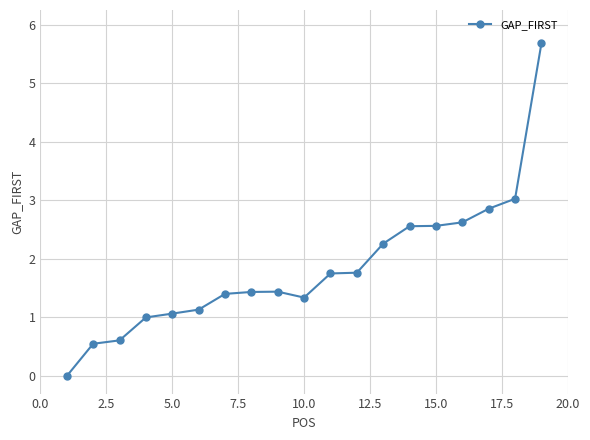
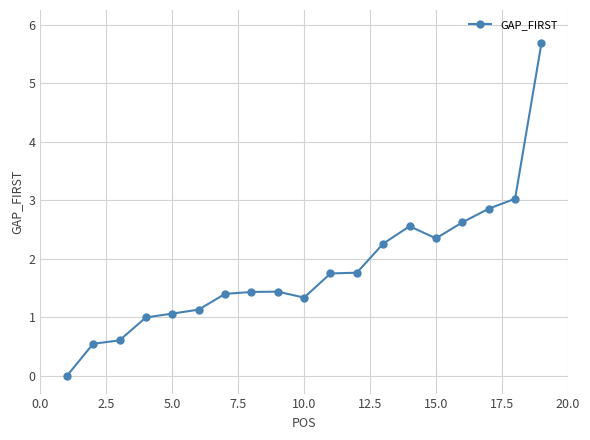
15.0: 2.6 -> 2.4
